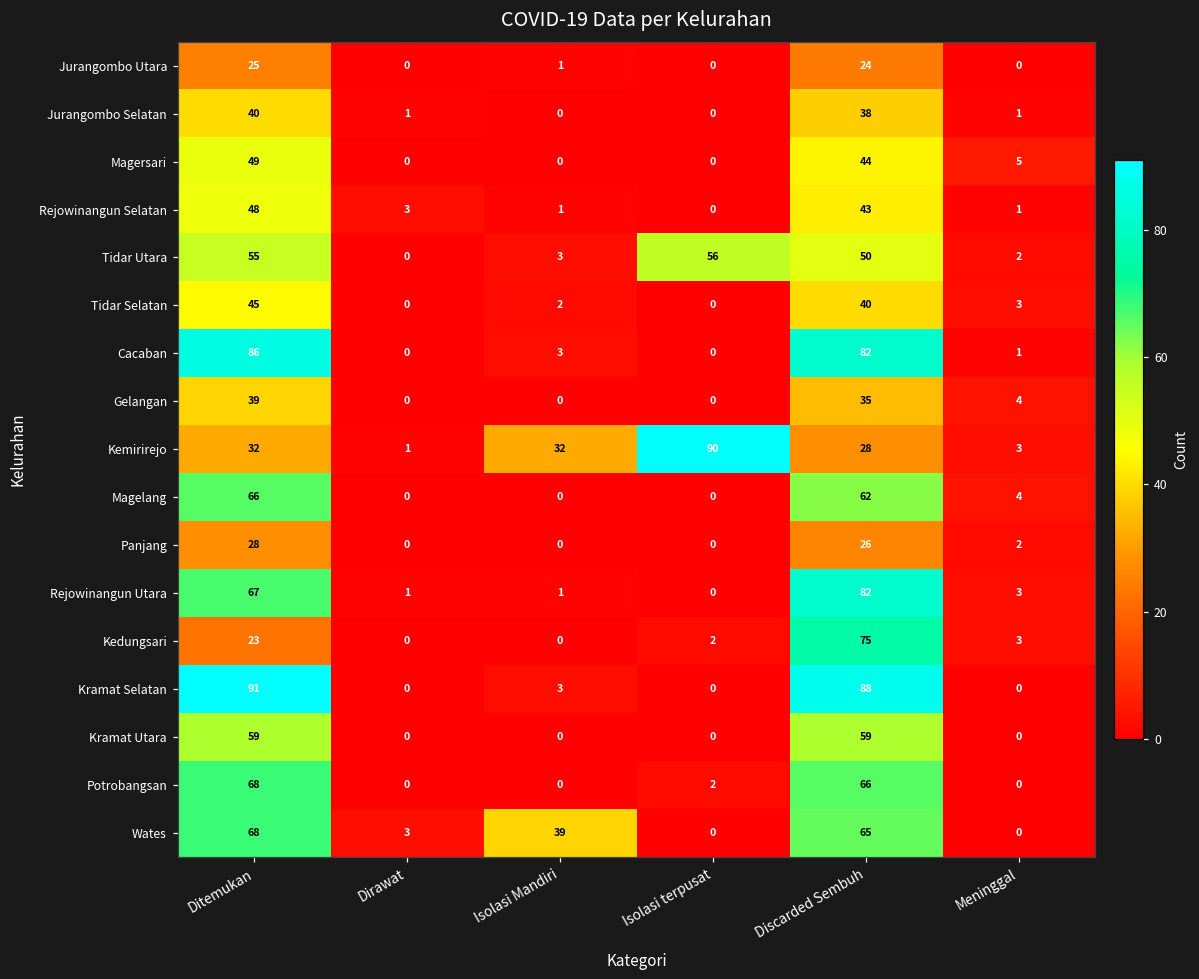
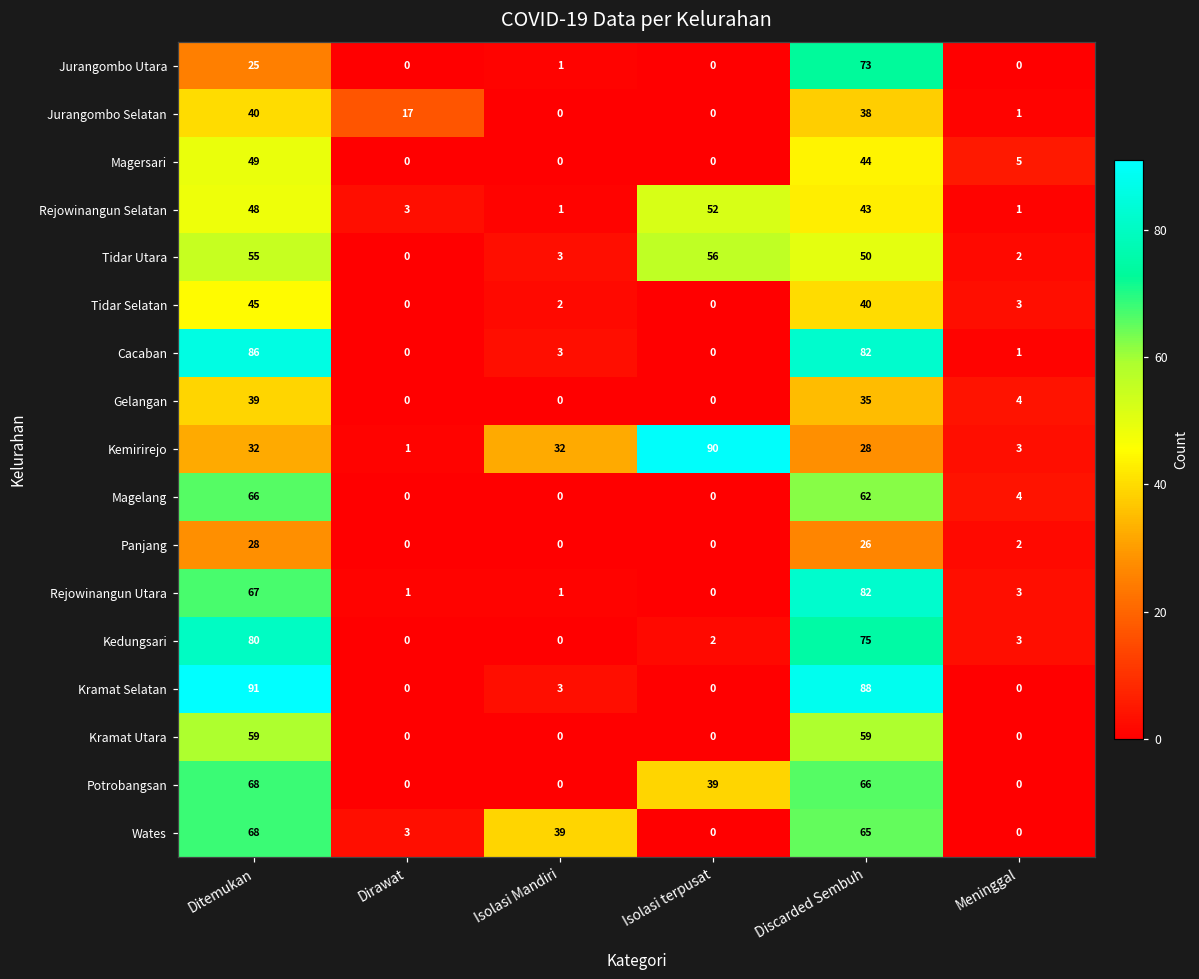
Jurangombo Utara, Discarded Sembuh: 24 -> 73
Jurangombo Selatan, Dirawat: 1 -> 17
Rejowinangun Selatan, Isolasi terpusat: 0 -> 52
Kedungsari, Ditemukan: 23 -> 80
Potrobangsan, Isolasi terpusat: 2 -> 39
